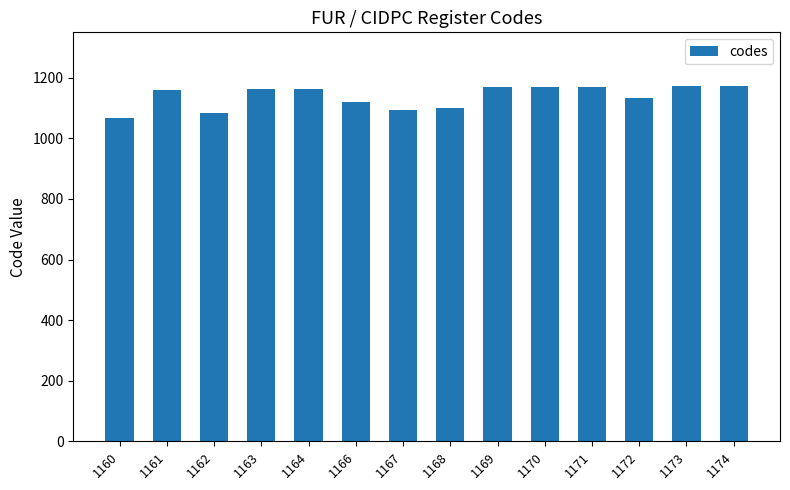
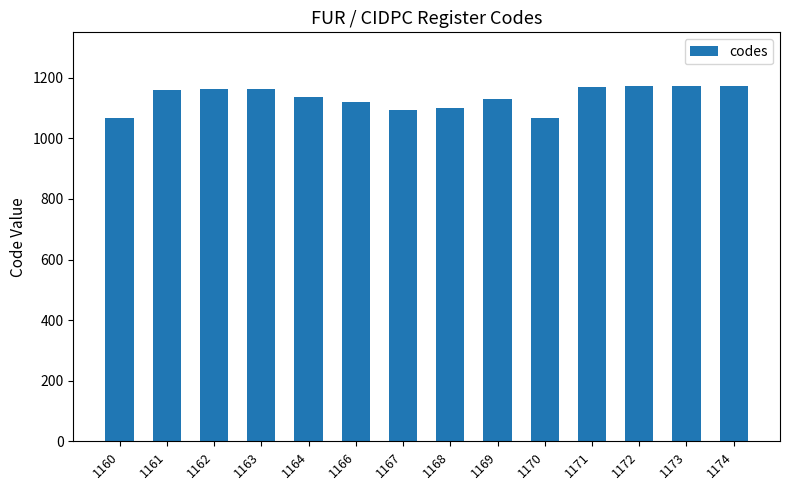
1162: 1090 -> 1160
1164: 1160 -> 1140
1169: 1170 -> 1130
1170: 1170 -> 1070
1172: 1130 -> 1170
